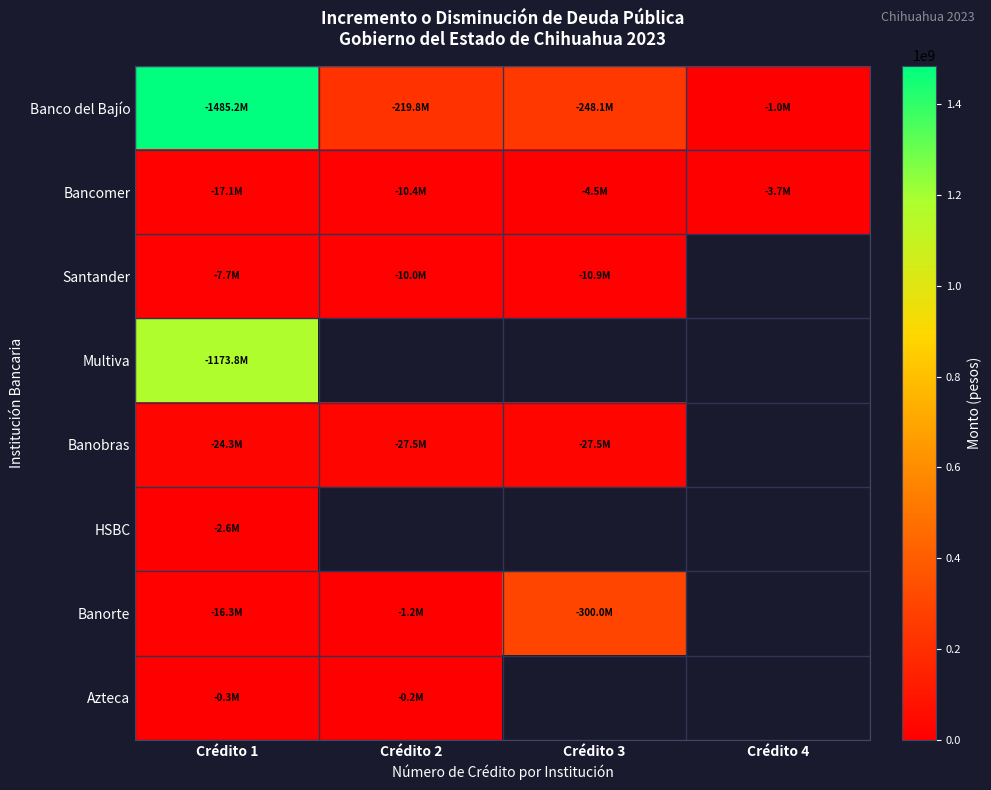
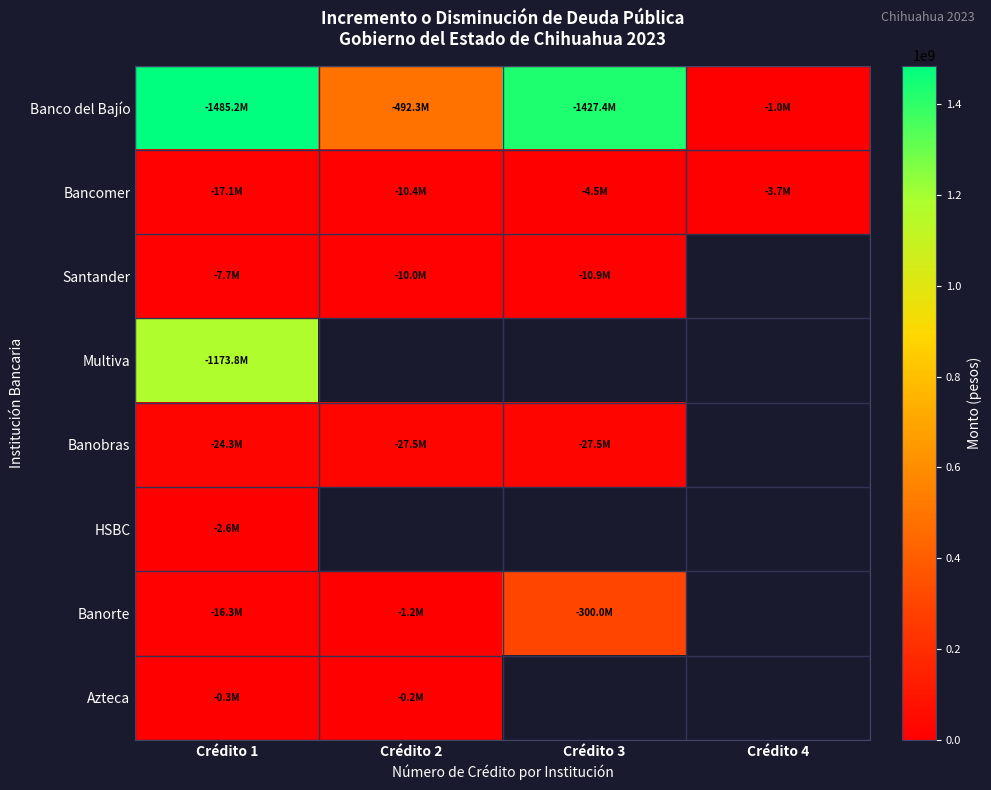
Banco del Bajío, Crédito 2: -219.8M -> -492.3M
Banco del Bajío, Crédito 3: -248.1M -> -1427.4M
